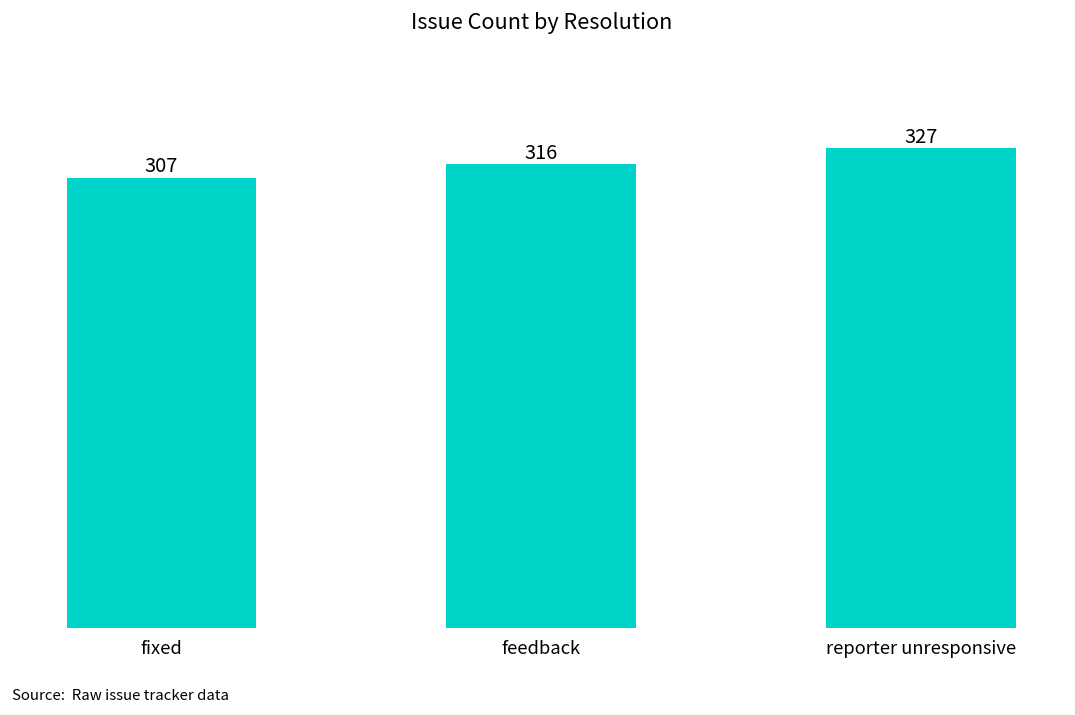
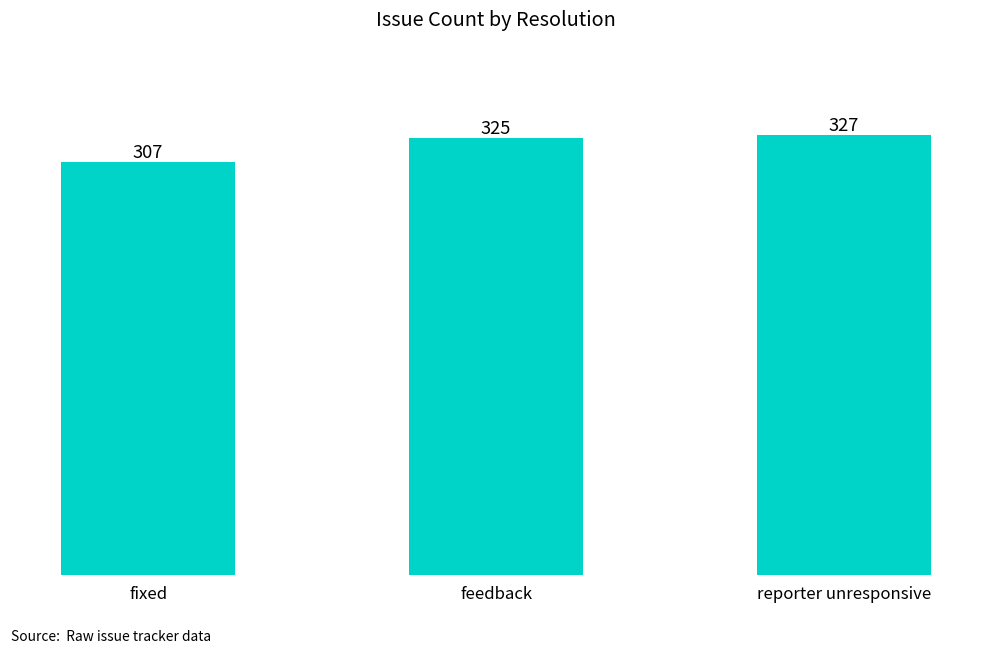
feedback: 316 -> 325
